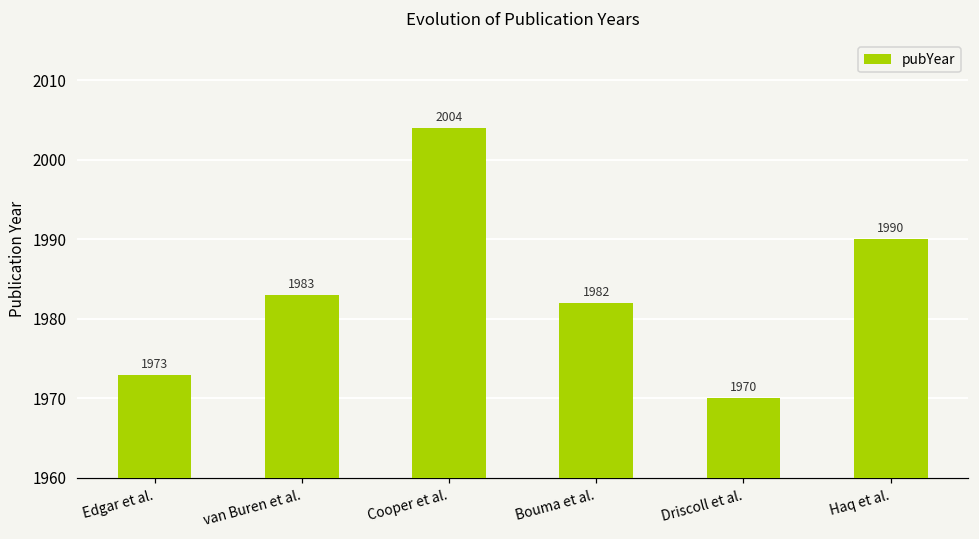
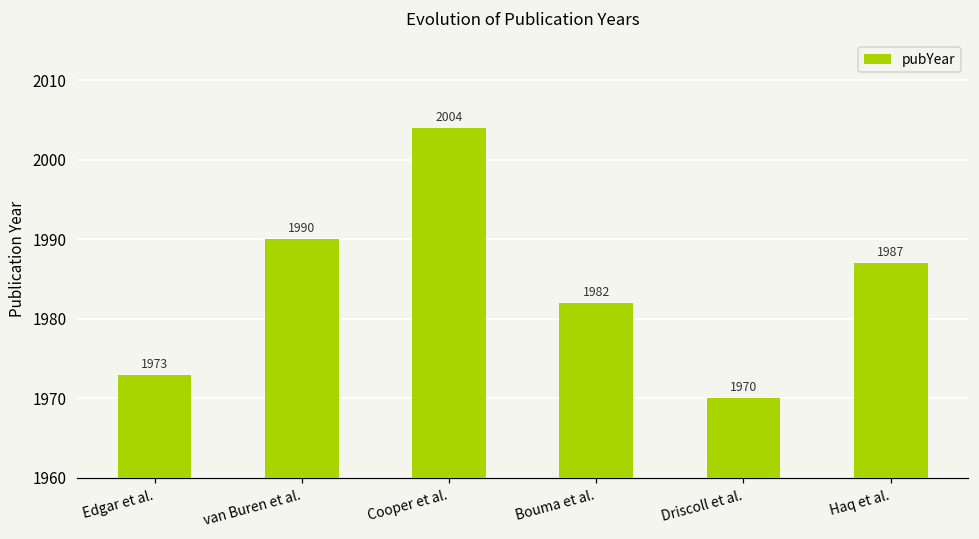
van Buren et al.: 1983 -> 1990
Haq et al.: 1990 -> 1987
